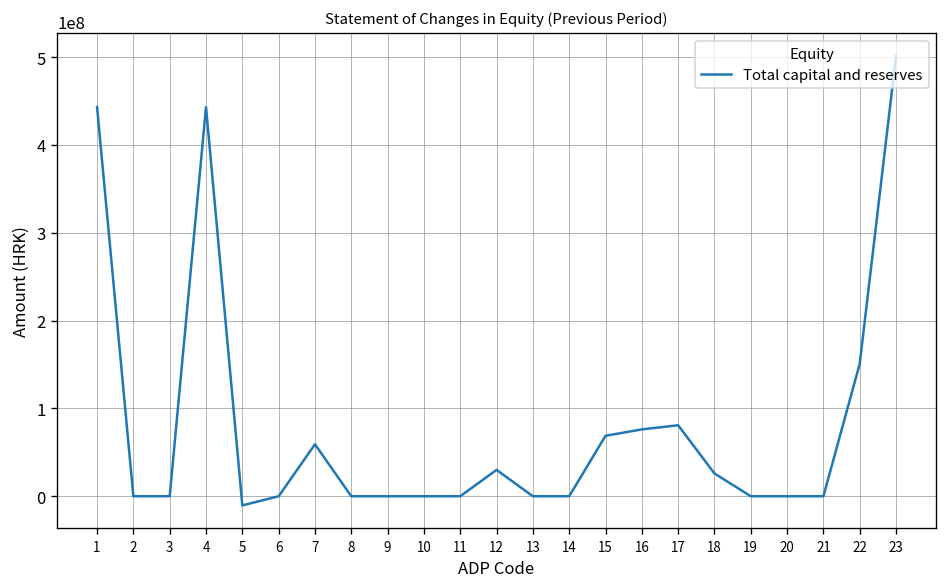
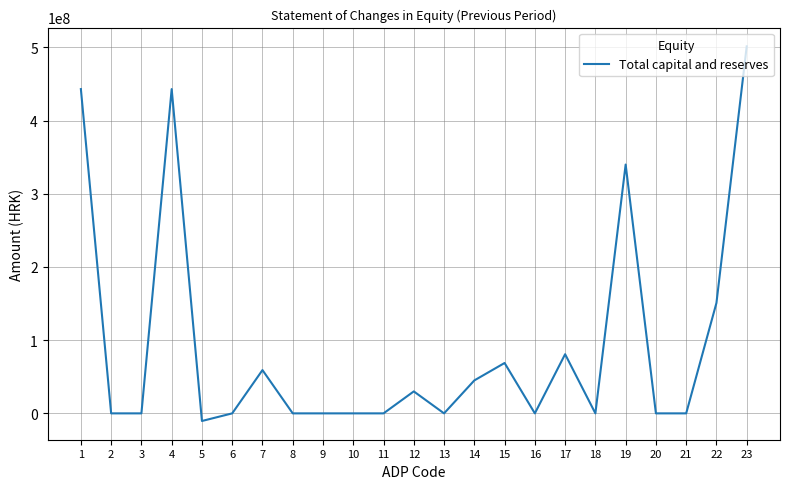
14: 0 -> 50000000
16: 80000000 -> 0
18: 30000000 -> 0
19: 0 -> 340000000
